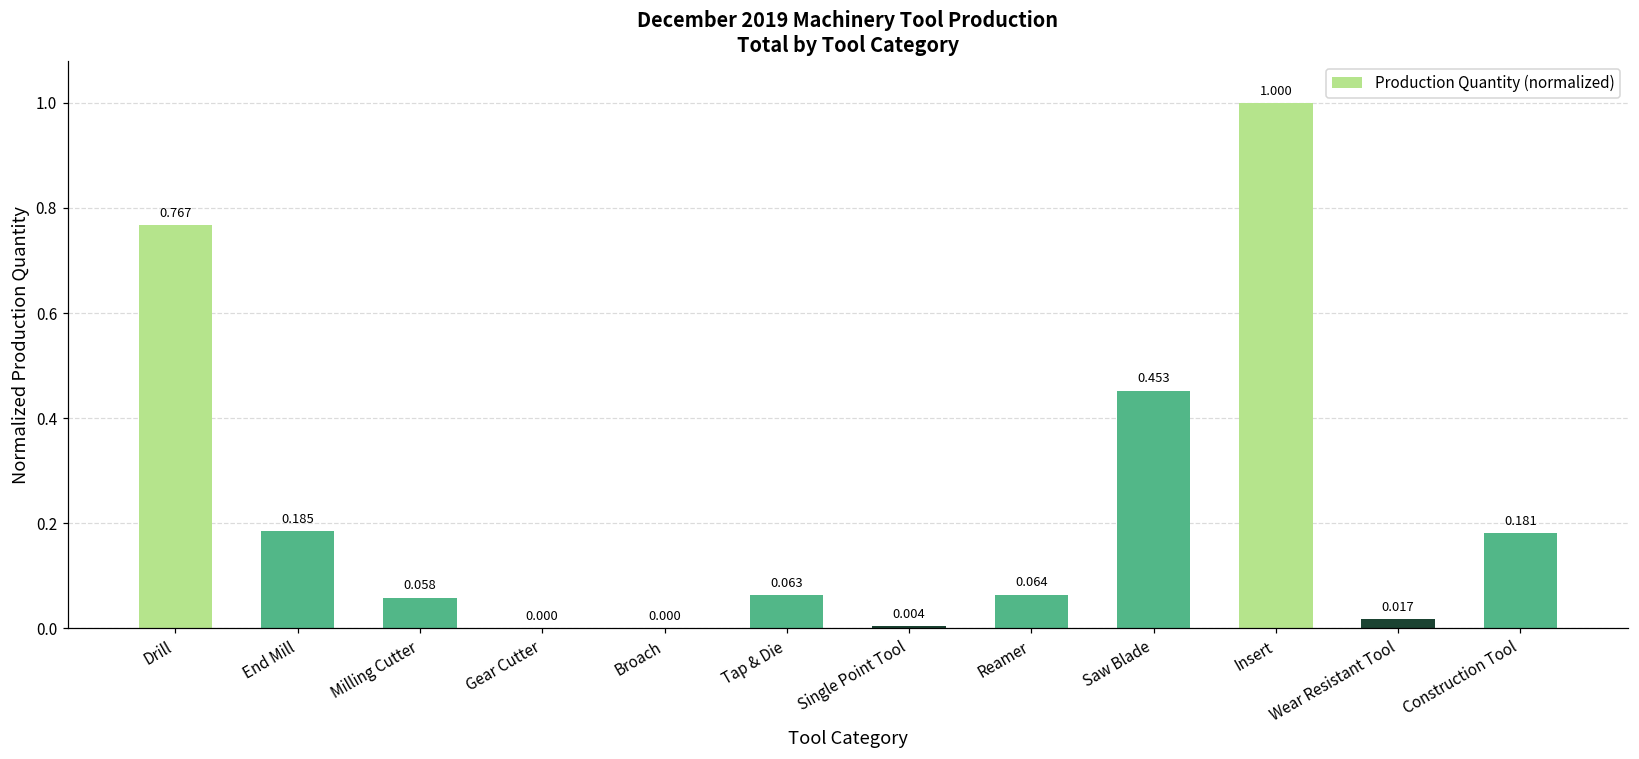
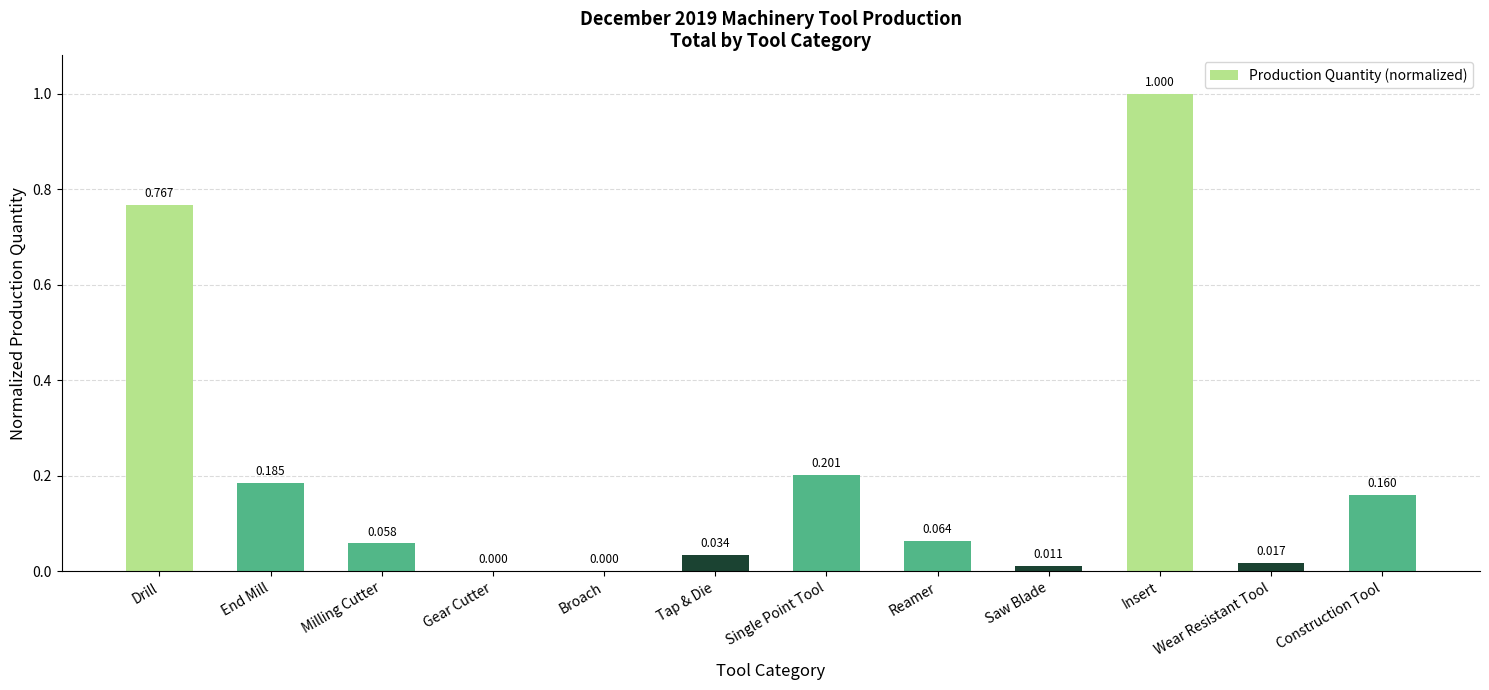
Tap & Die: 0.063 -> 0.034
Single Point Tool: 0.004 -> 0.201
Saw Blade: 0.453 -> 0.011
Construction Tool: 0.181 -> 0.160
